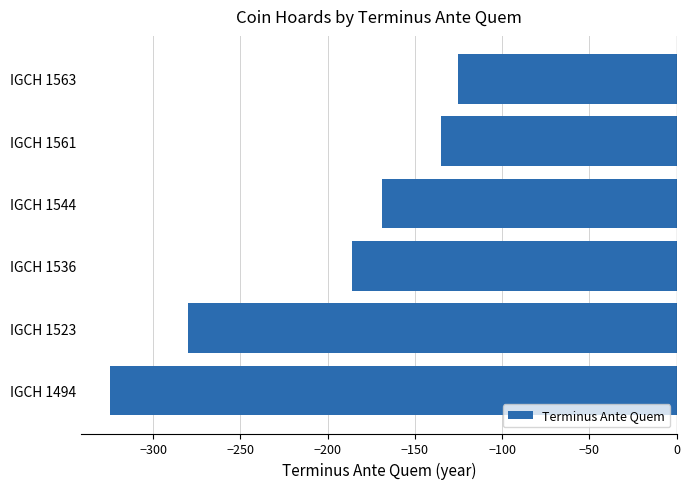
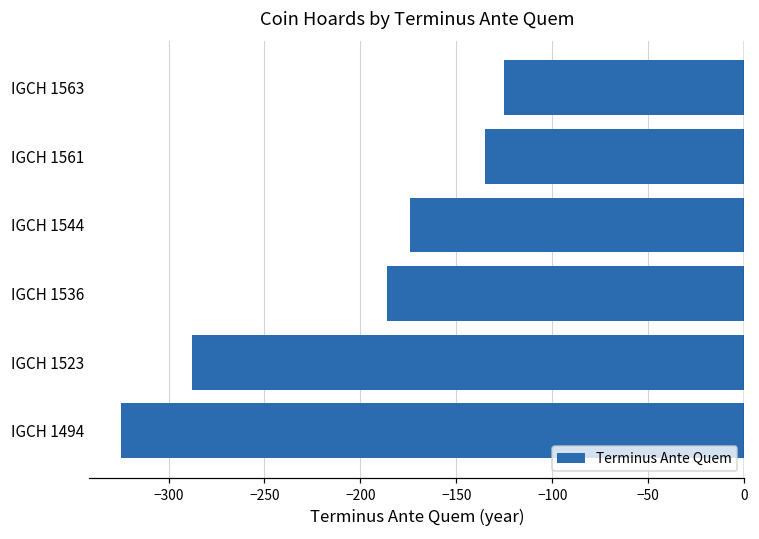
IGCH 1544: -169 -> -174
IGCH 1523: -280 -> -288
